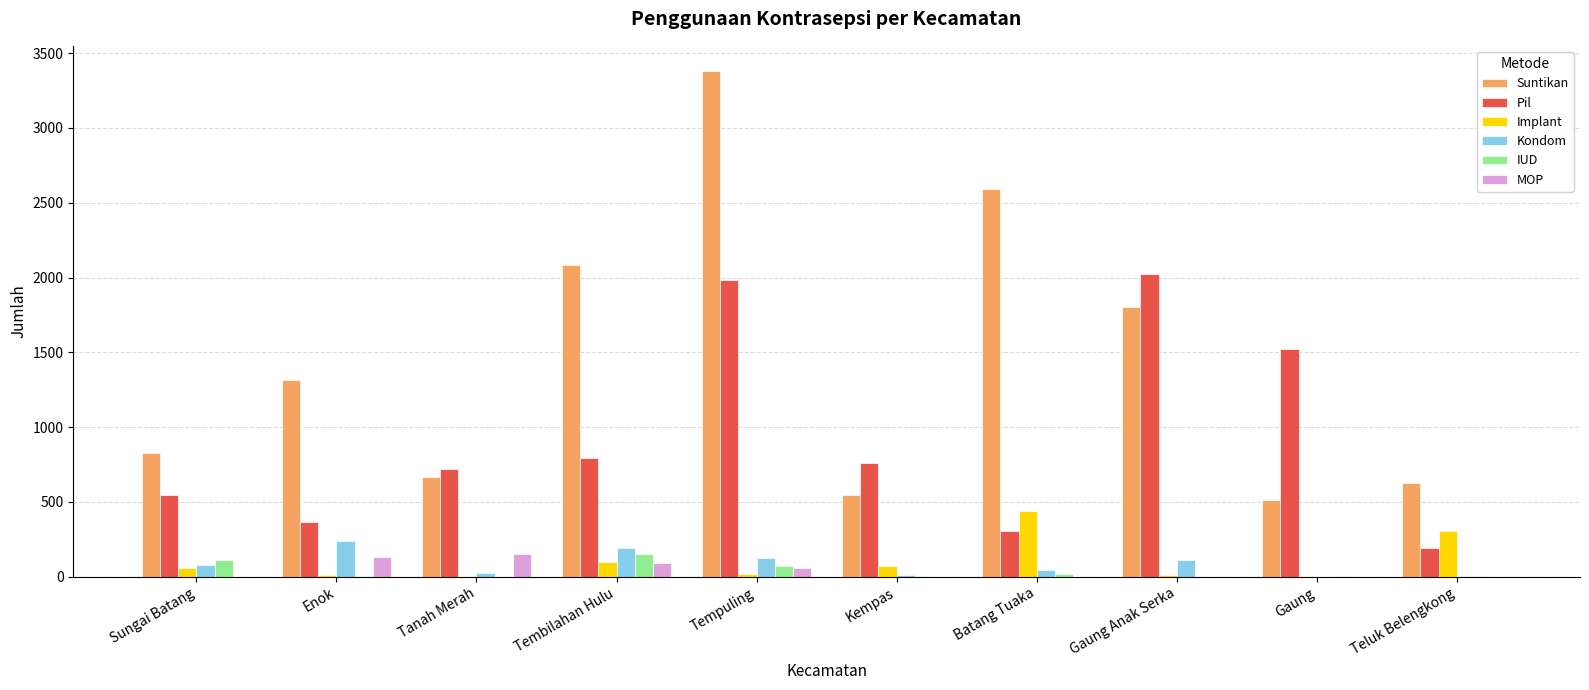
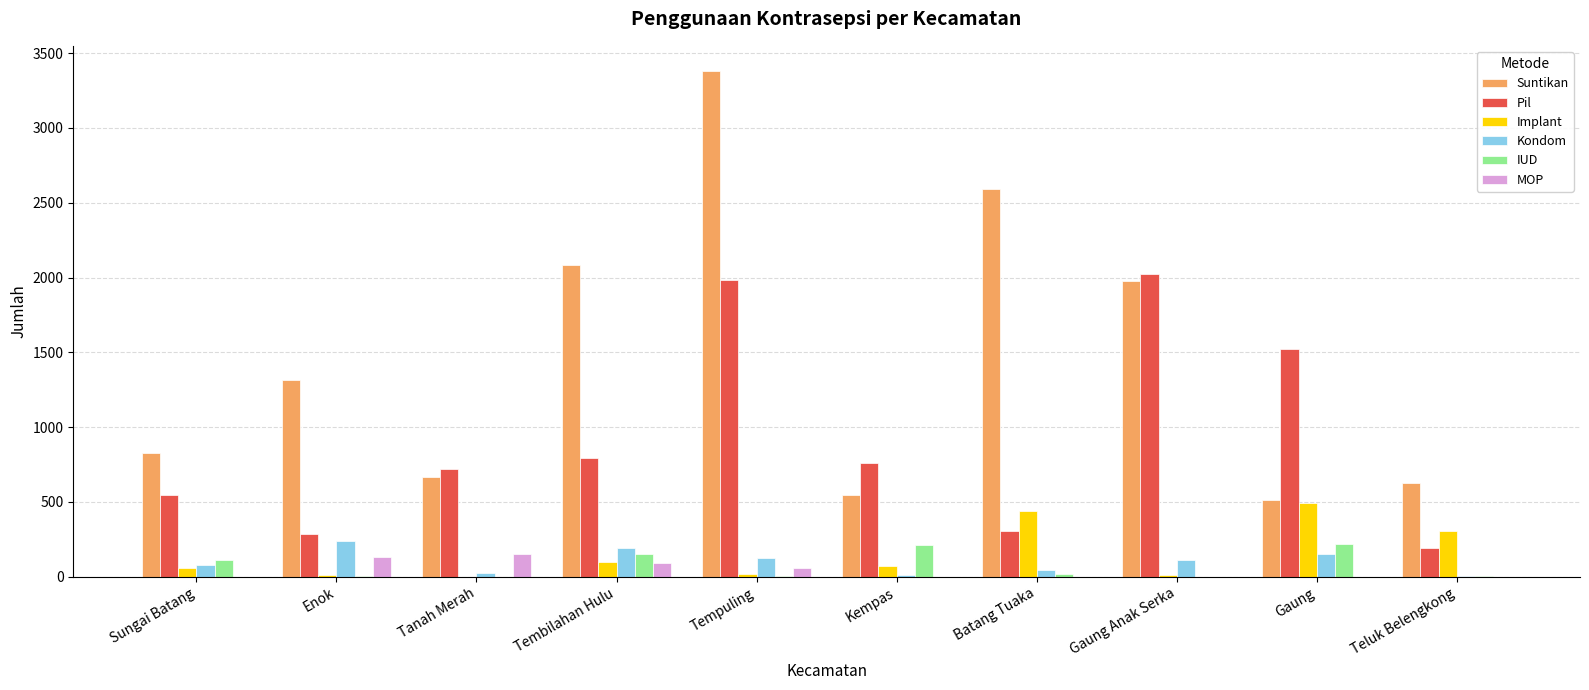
Pil, Enok: 360 -> 280
IUD, Tempuling: 80 -> 10
IUD, Kempas: 10 -> 210
Suntikan, Gaung Anak Serka: 1810 -> 1980
Implant, Gaung: 0 -> 490
Kondom, Gaung: 0 -> 150
IUD, Gaung: 0 -> 220
